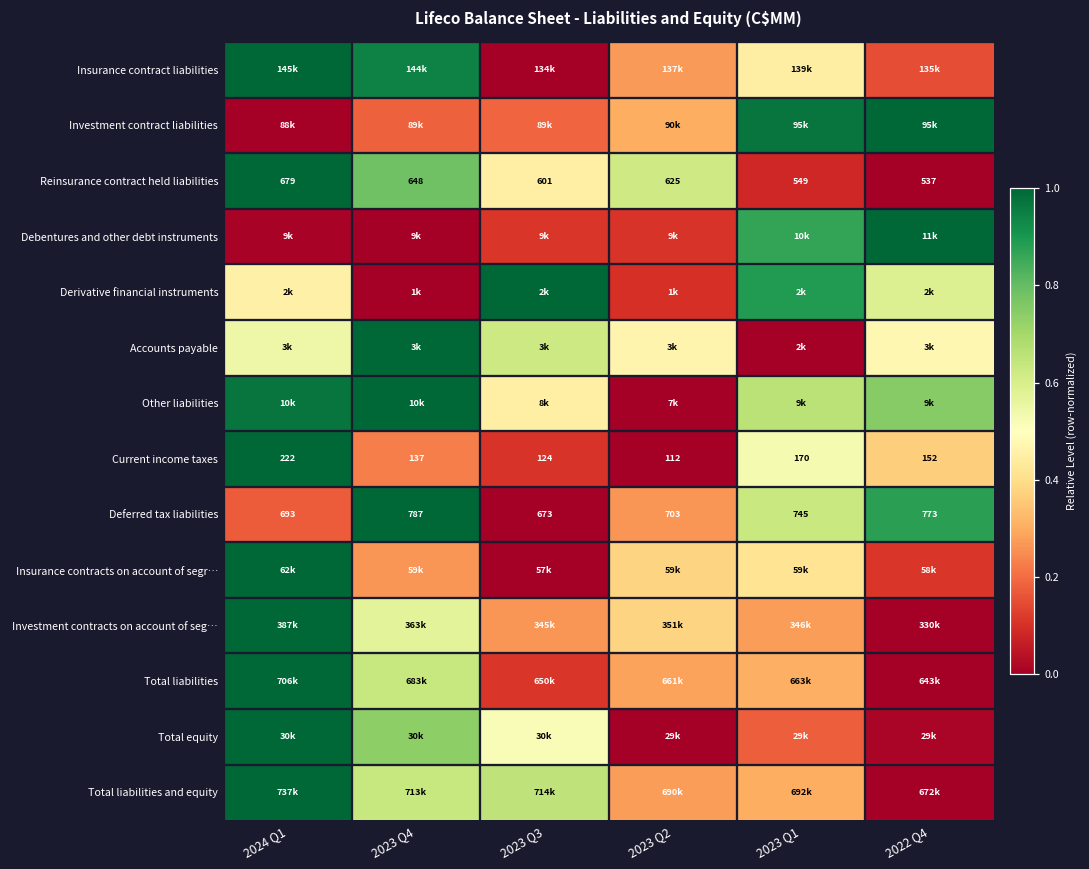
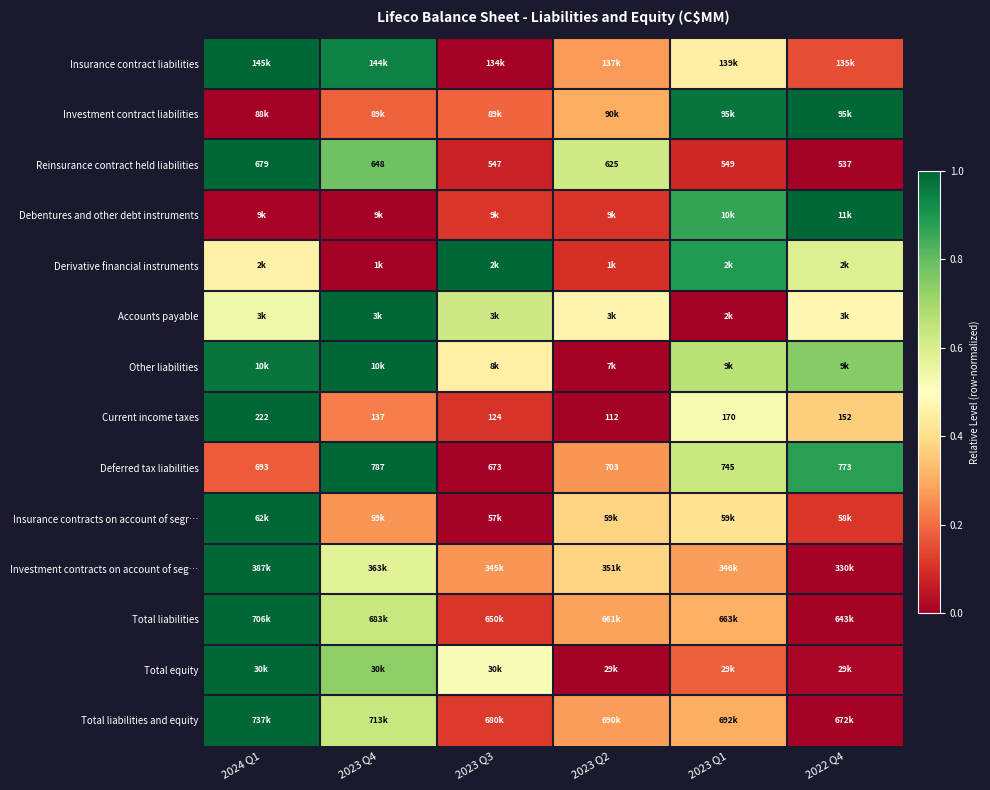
Reinsurance contract held liabilities, 2023 Q3: 601 -> 547
Total liabilities and equity, 2023 Q3: 714k -> 680k
